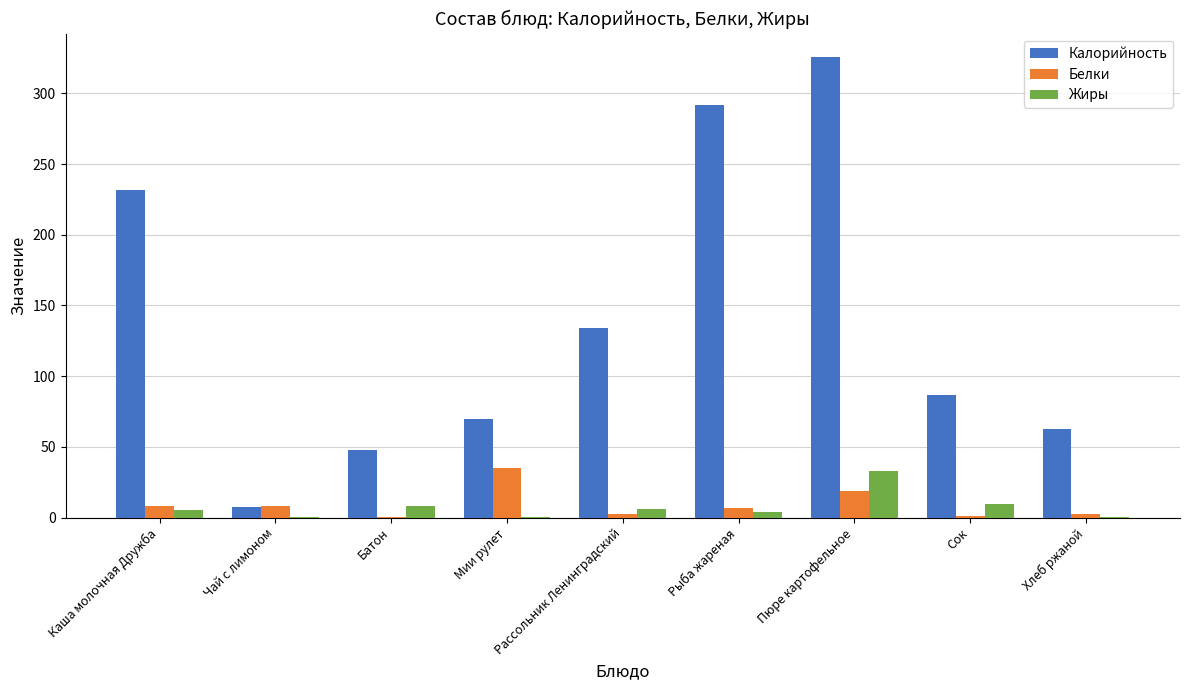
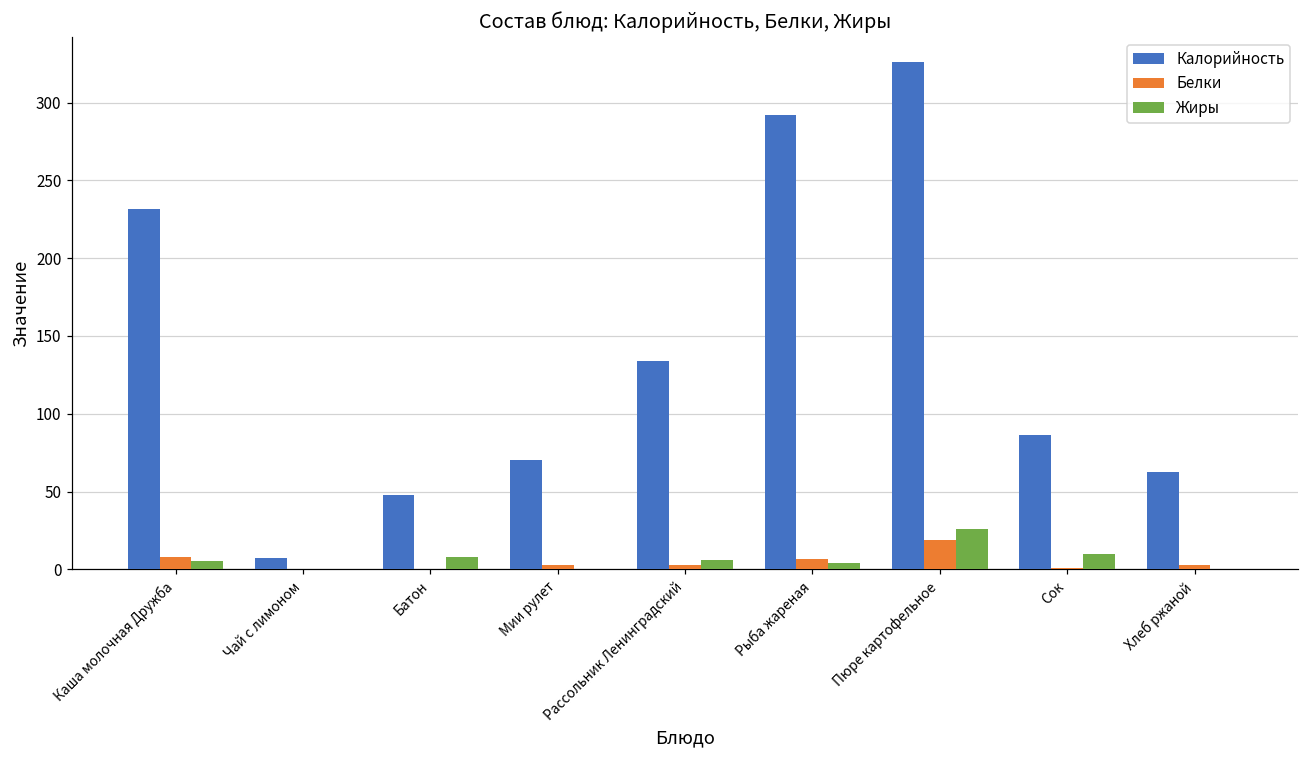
Белки, Чай с лимоном: 9 -> 0
Белки, Мии рулет: 35 -> 3
Жиры, Пюре картофельное: 33 -> 26
